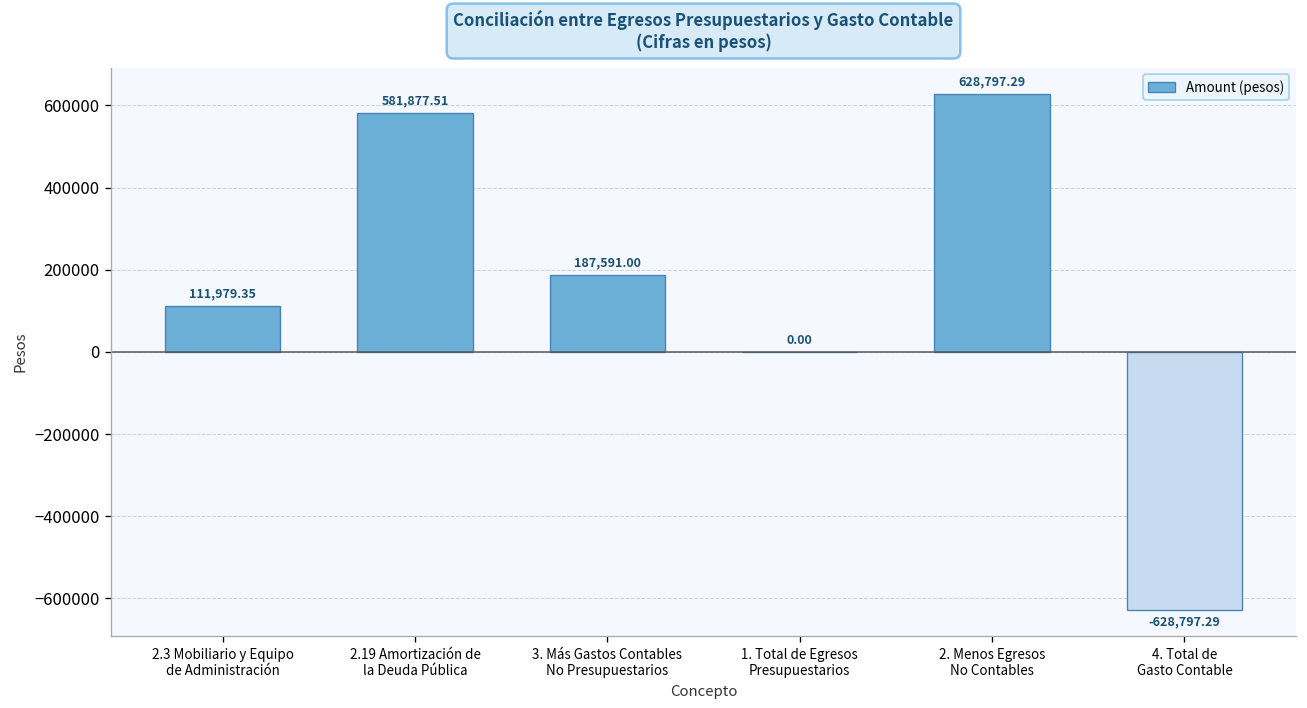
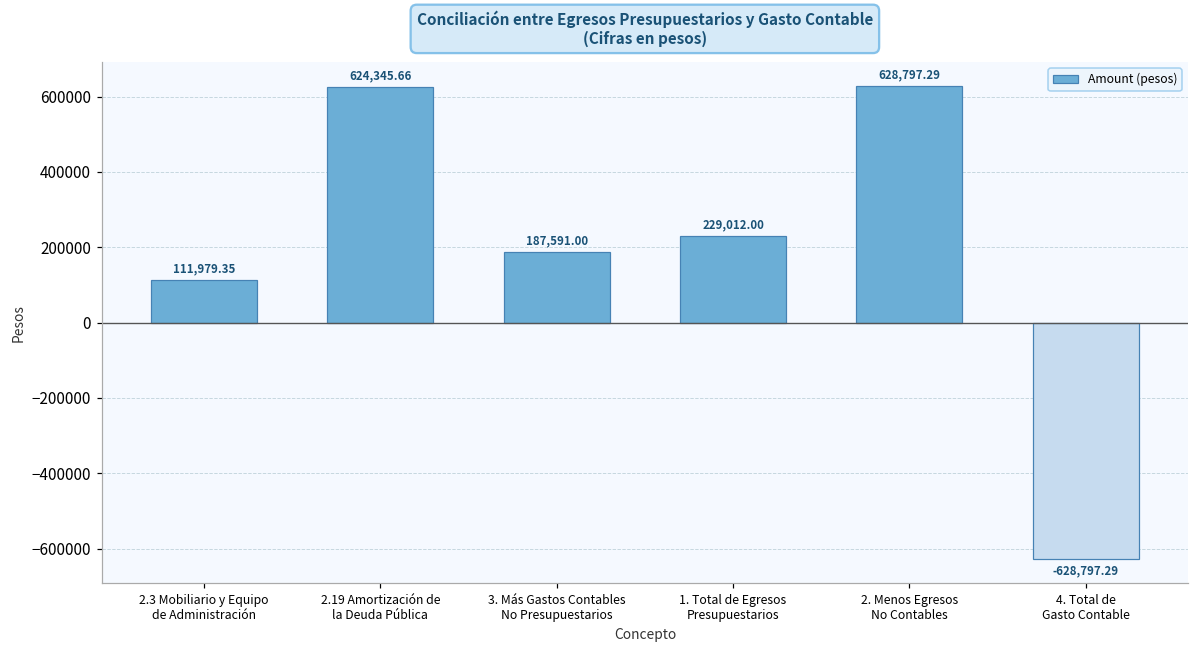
2.19 Amortización de la Deuda Pública: 581,877.51 -> 624,345.66
1. Total de Egresos Presupuestarios: 0.00 -> 229,012.00
